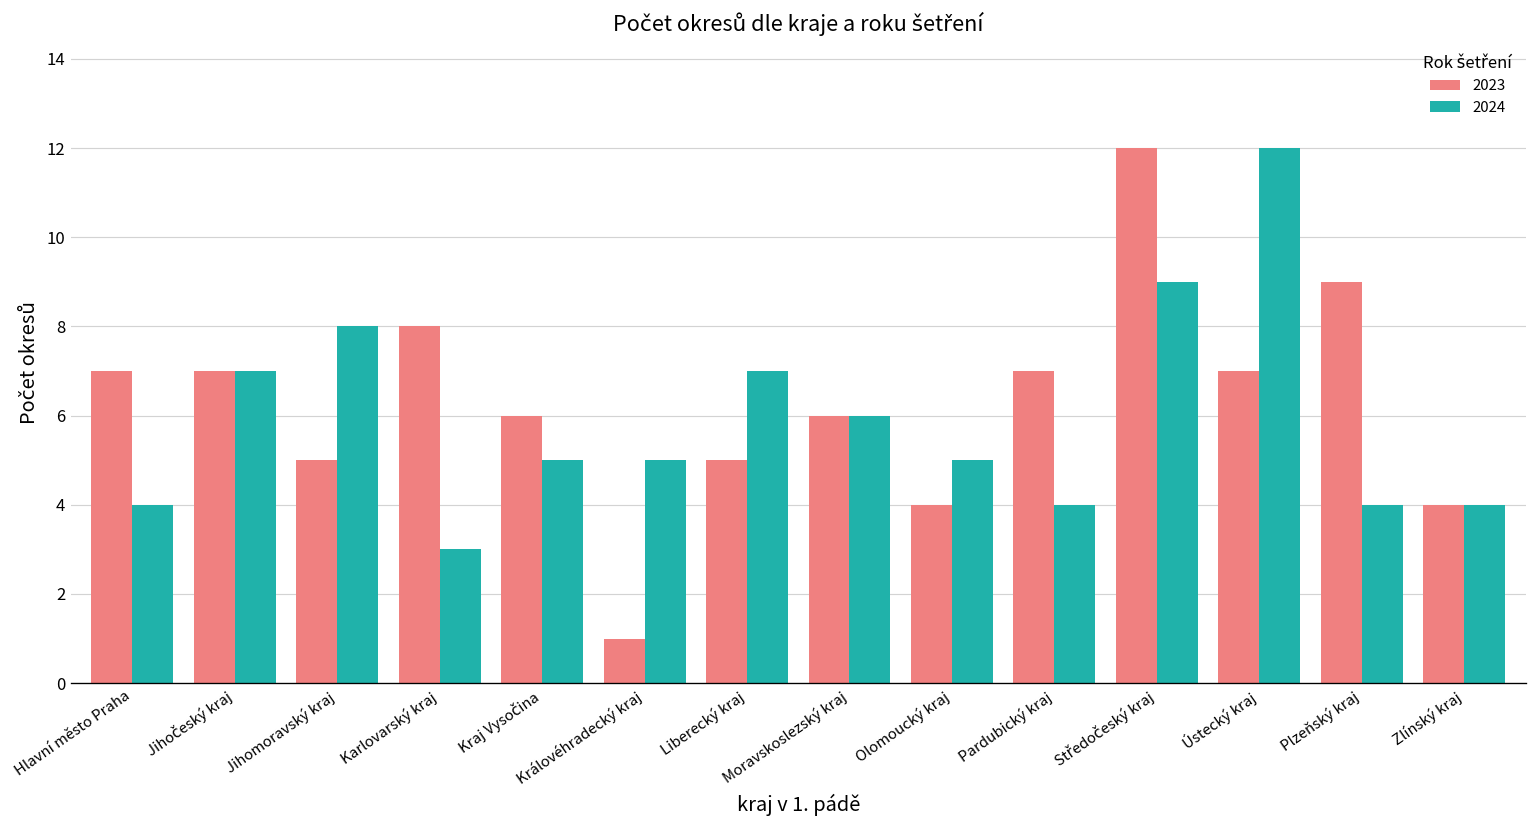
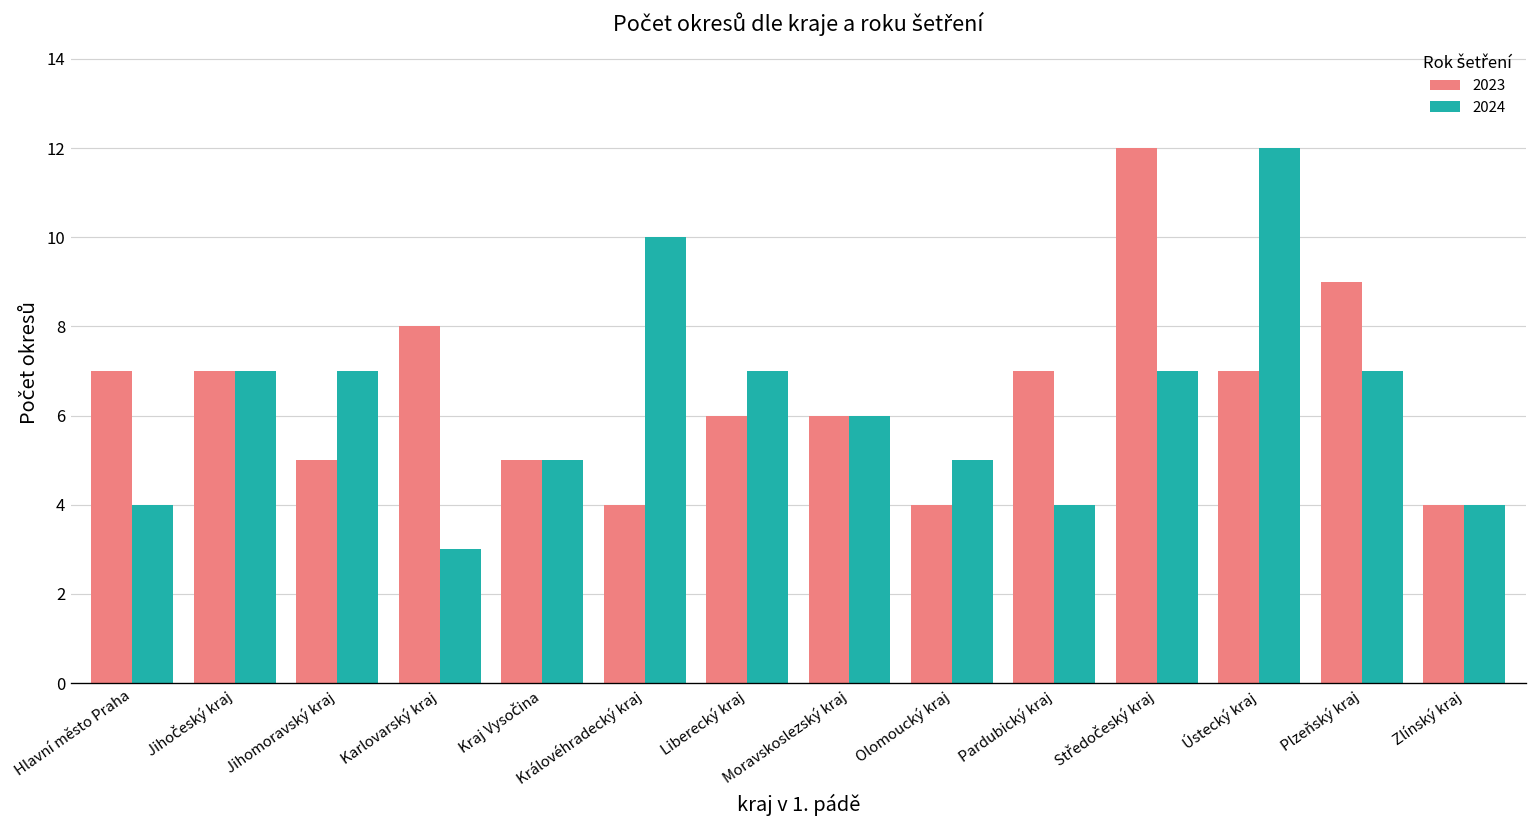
2024, Jihomoravský kraj: 8 -> 7
2023, Kraj Vysočina: 6 -> 5
2023, Královéhradecký kraj: 1 -> 4
2024, Královéhradecký kraj: 5 -> 10
2023, Liberecký kraj: 5 -> 6
2024, Středočeský kraj: 9 -> 7
2024, Plzeňský kraj: 4 -> 7
